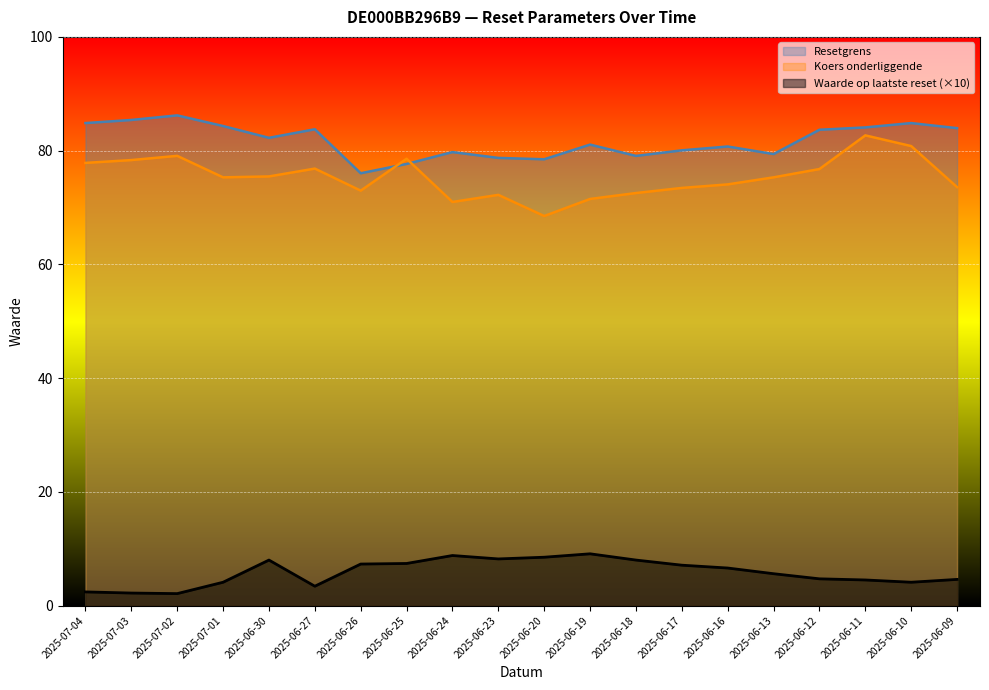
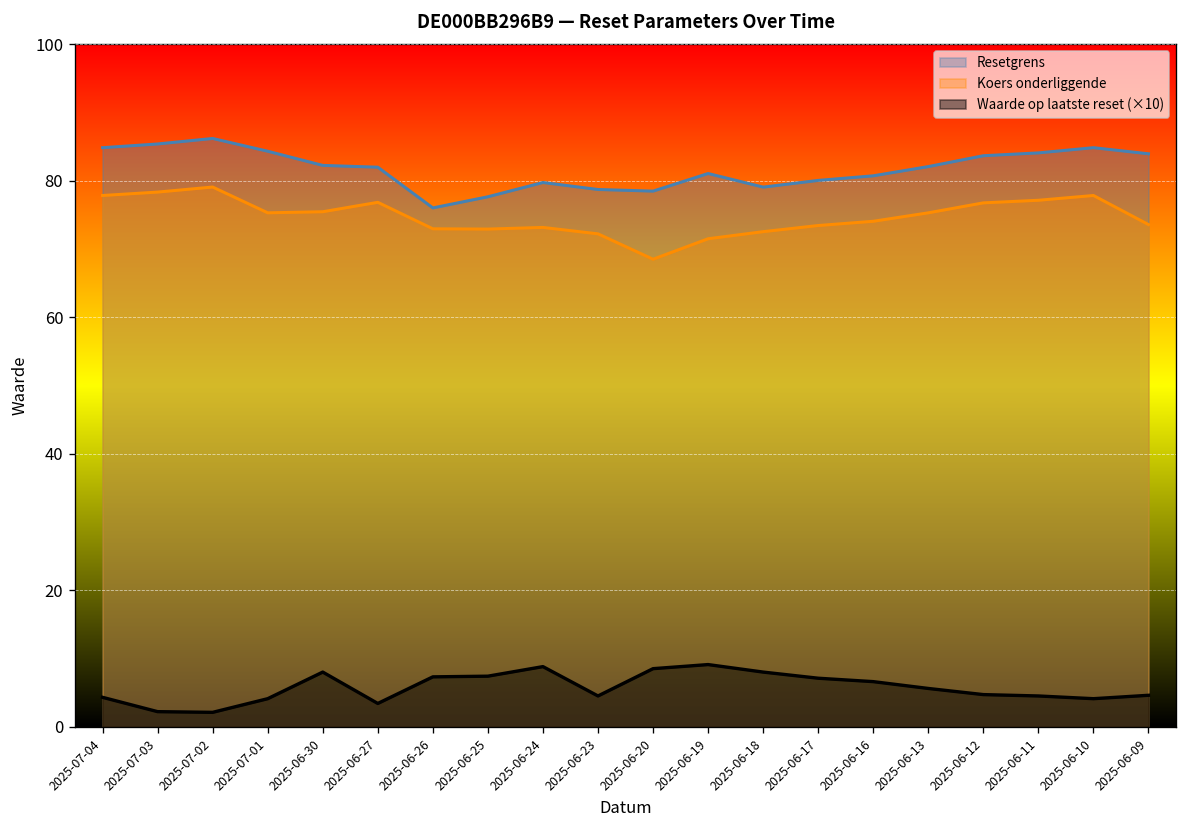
Waarde op laatste reset (×10), 2025-07-04: 2 -> 4
Resetgrens, 2025-06-27: 84 -> 82
Koers onderliggende, 2025-06-25: 79 -> 73
Koers onderliggende, 2025-06-24: 71 -> 73
Waarde op laatste reset (×10), 2025-06-23: 8 -> 5
Resetgrens, 2025-06-13: 79 -> 82
Koers onderliggende, 2025-06-11: 83 -> 77
Koers onderliggende, 2025-06-10: 81 -> 78
